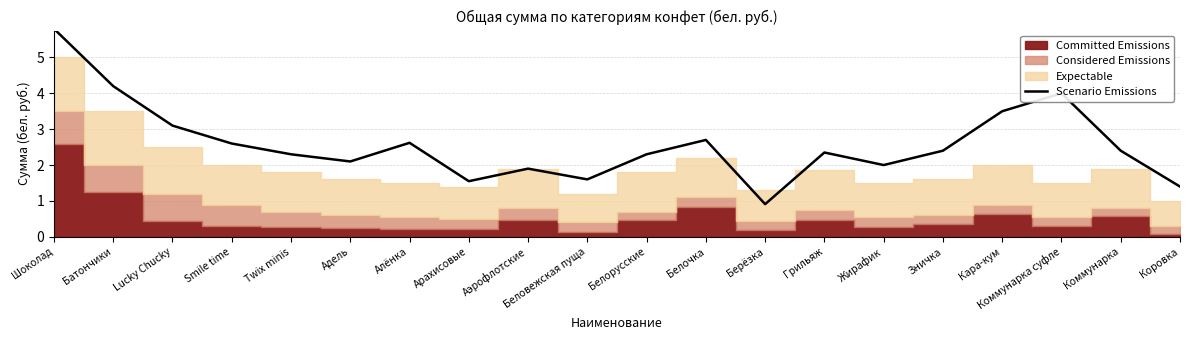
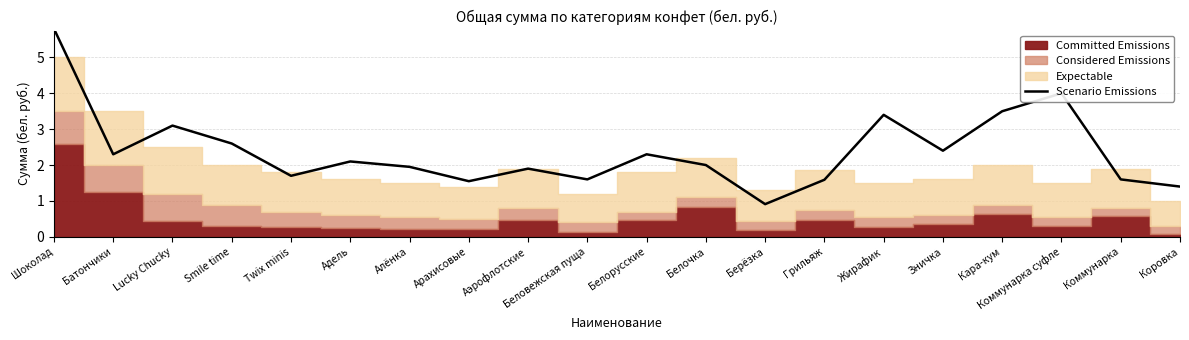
Scenario Emissions, Батончики: 4.2 -> 2.3
Scenario Emissions, Twix minis: 2.3 -> 1.7
Scenario Emissions, Алёнка: 2.6 -> 2.0
Scenario Emissions, Белочка: 2.7 -> 2.0
Scenario Emissions, Грильяж: 2.4 -> 1.6
Scenario Emissions, Жирафик: 2.0 -> 3.4
Scenario Emissions, Коммунарка: 2.4 -> 1.6
